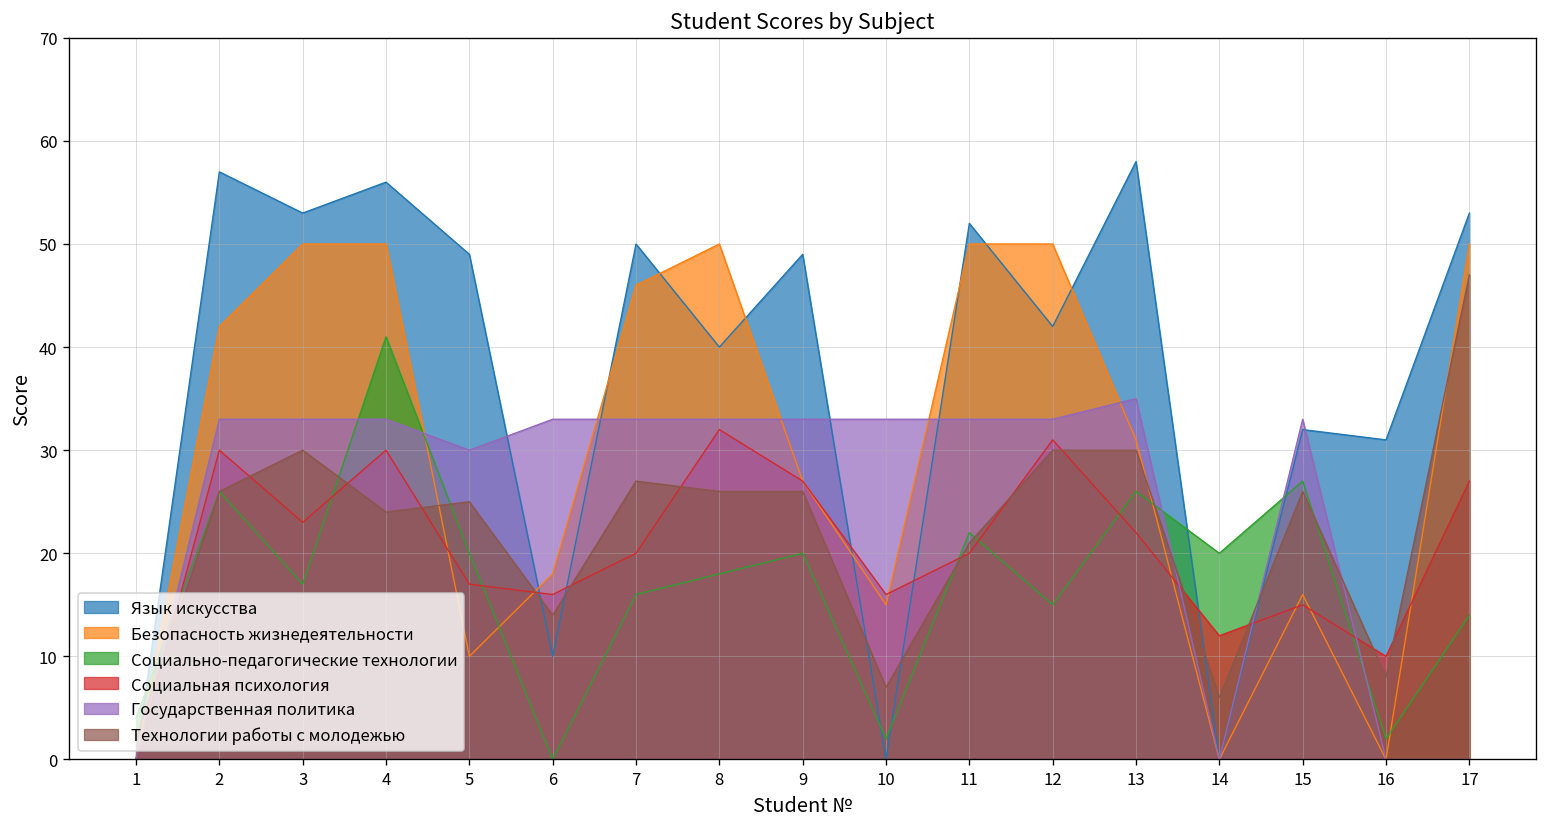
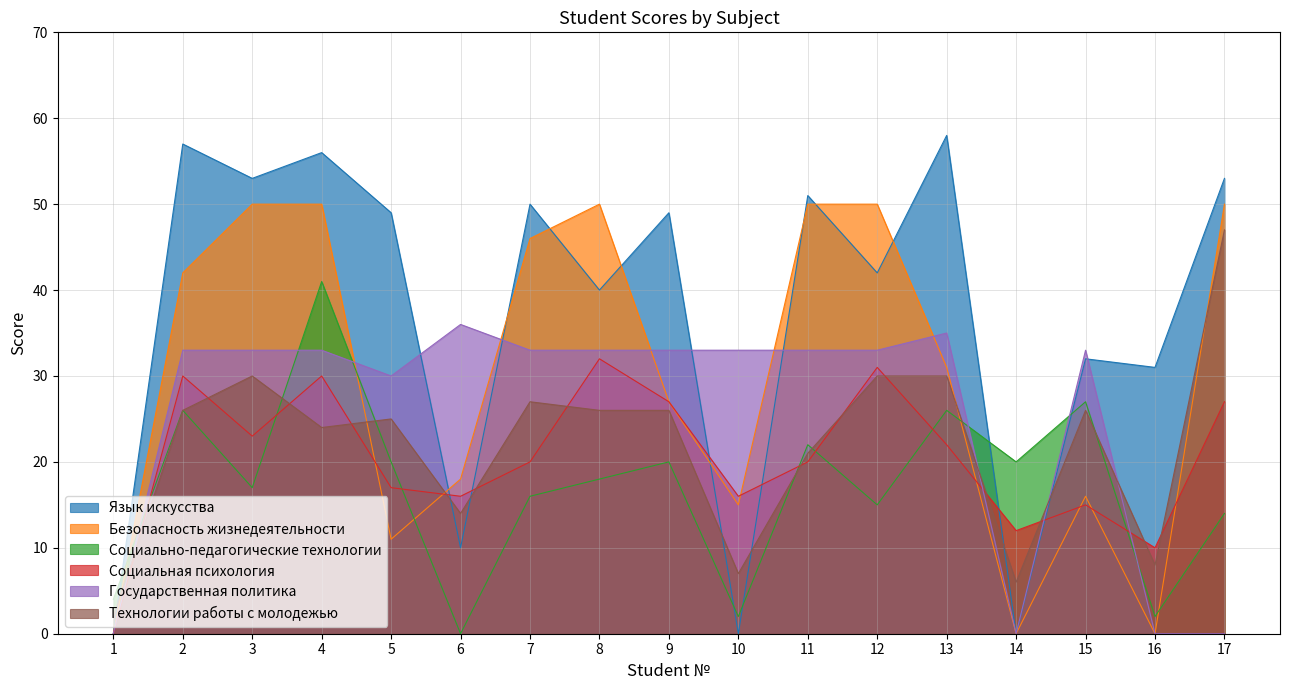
Безопасность жизнедеятельности, 5: 10 -> 11
Государственная политика, 6: 33 -> 36
Язык искусства, 11: 52 -> 51
